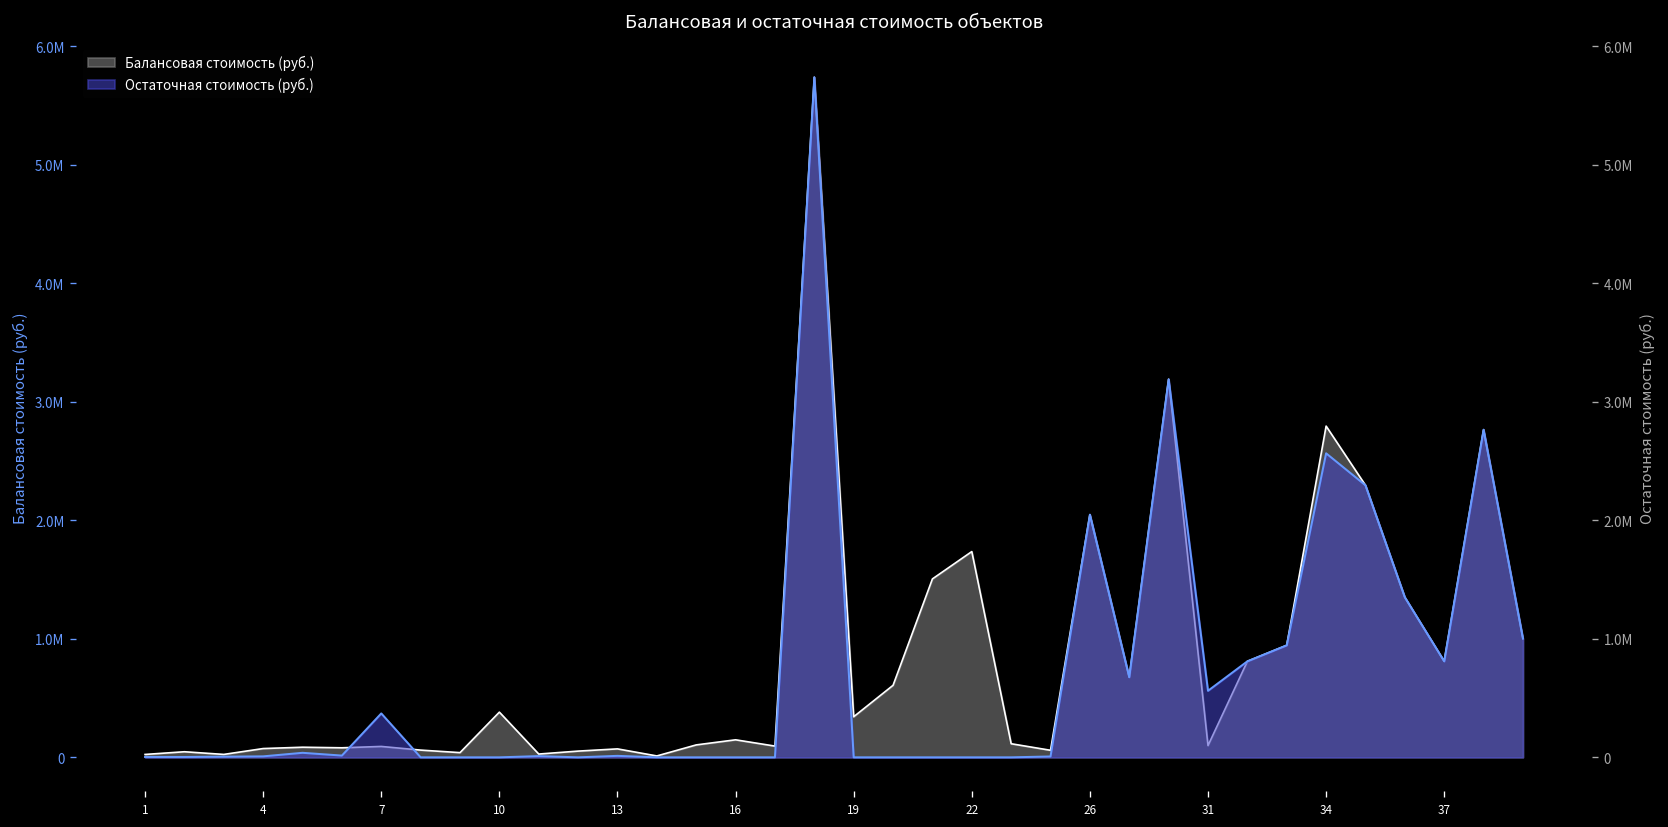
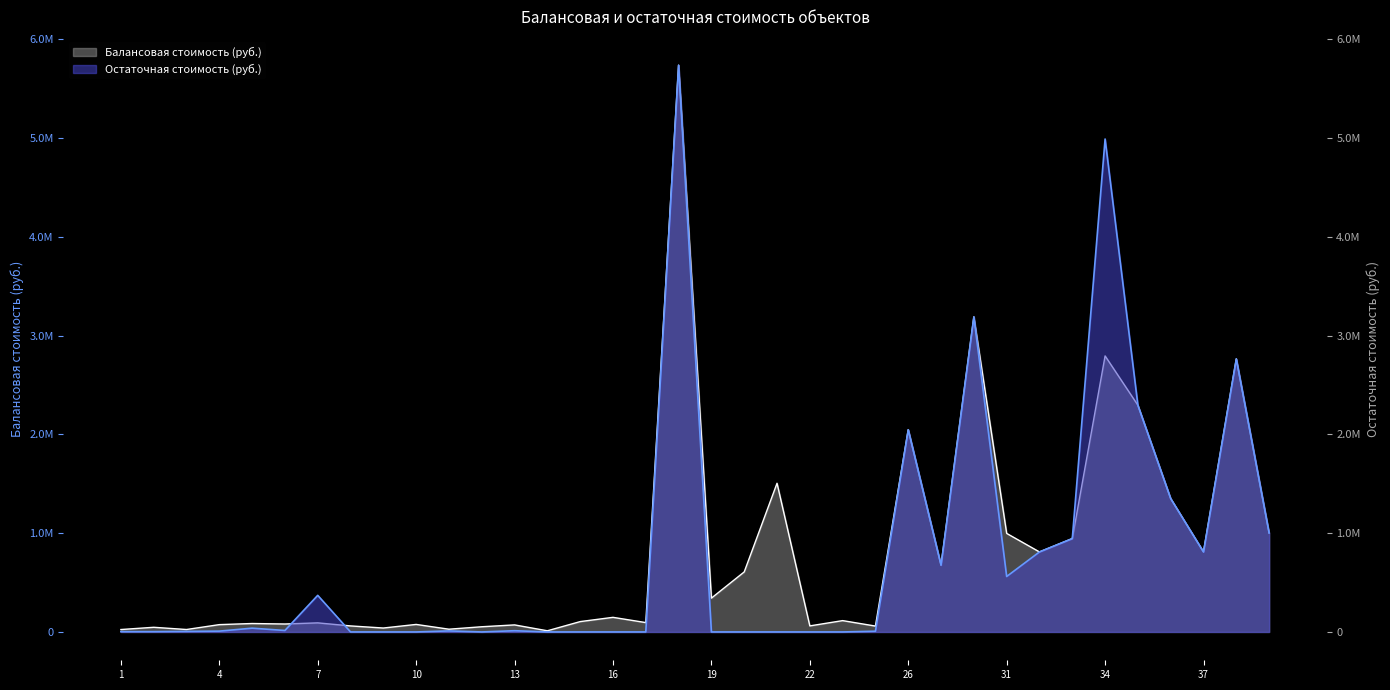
Балансовая стоимость (руб.), 10: 400000 -> 100000
Балансовая стоимость (руб.), 22: 1700000 -> 100000
Балансовая стоимость (руб.), 31: 100000 -> 1000000
Остаточная стоимость (руб.), 34: 2600000 -> 5000000
